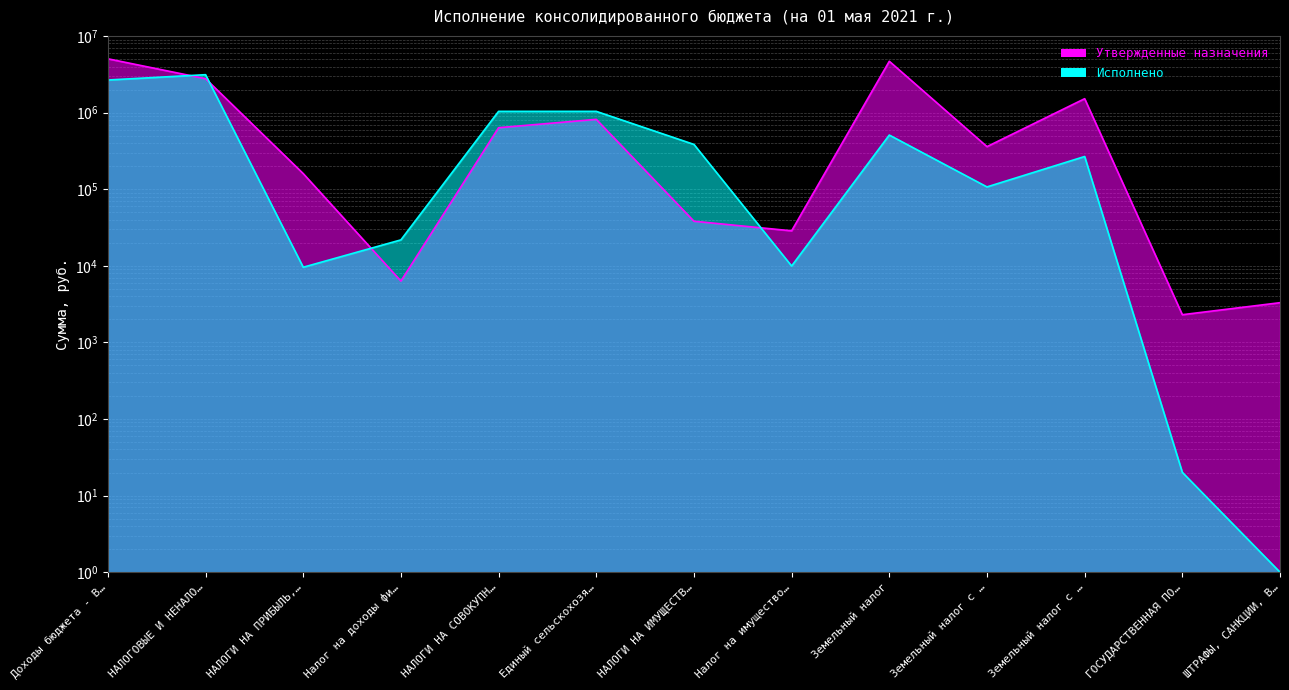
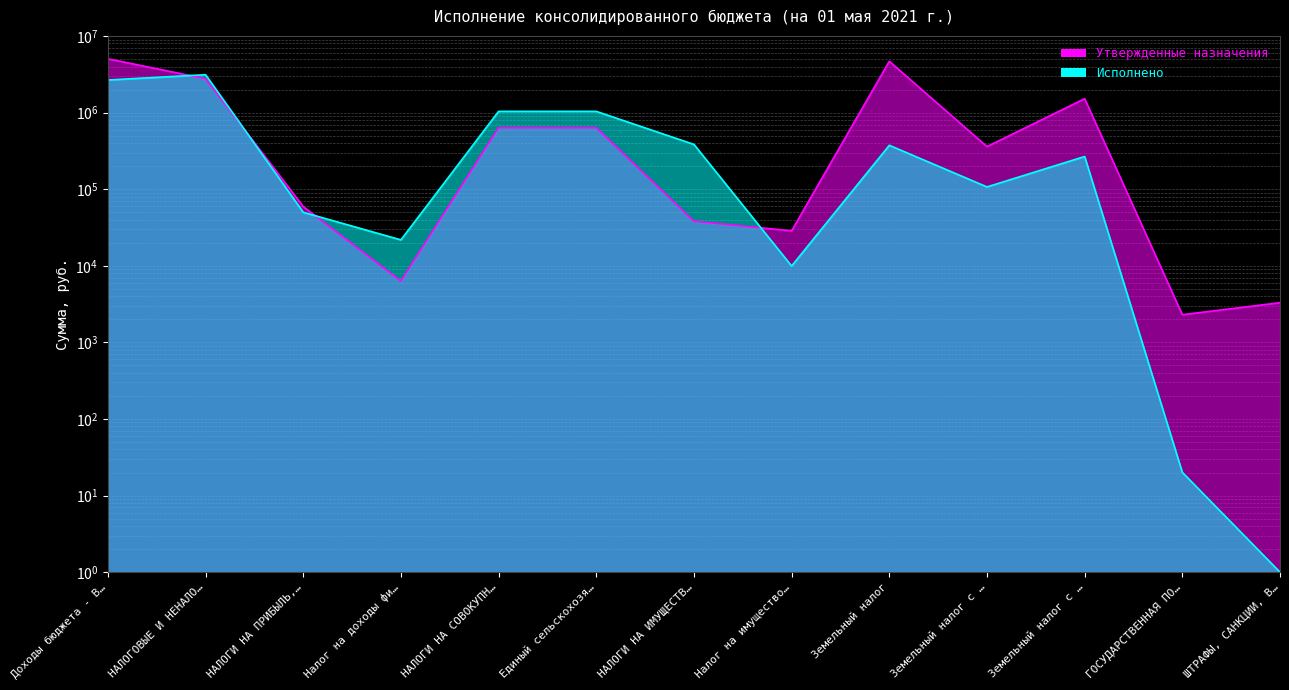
Утвержденные назначения, НАЛОГИ НА ПРИБЫЛЬ,…: 160000 -> 60000
Исполнено, НАЛОГИ НА ПРИБЫЛЬ,…: 10000 -> 50000
Утвержденные назначения, Единый сельскохозя…: 800000 -> 600000
Исполнено, Земельный налог: 500000 -> 400000
